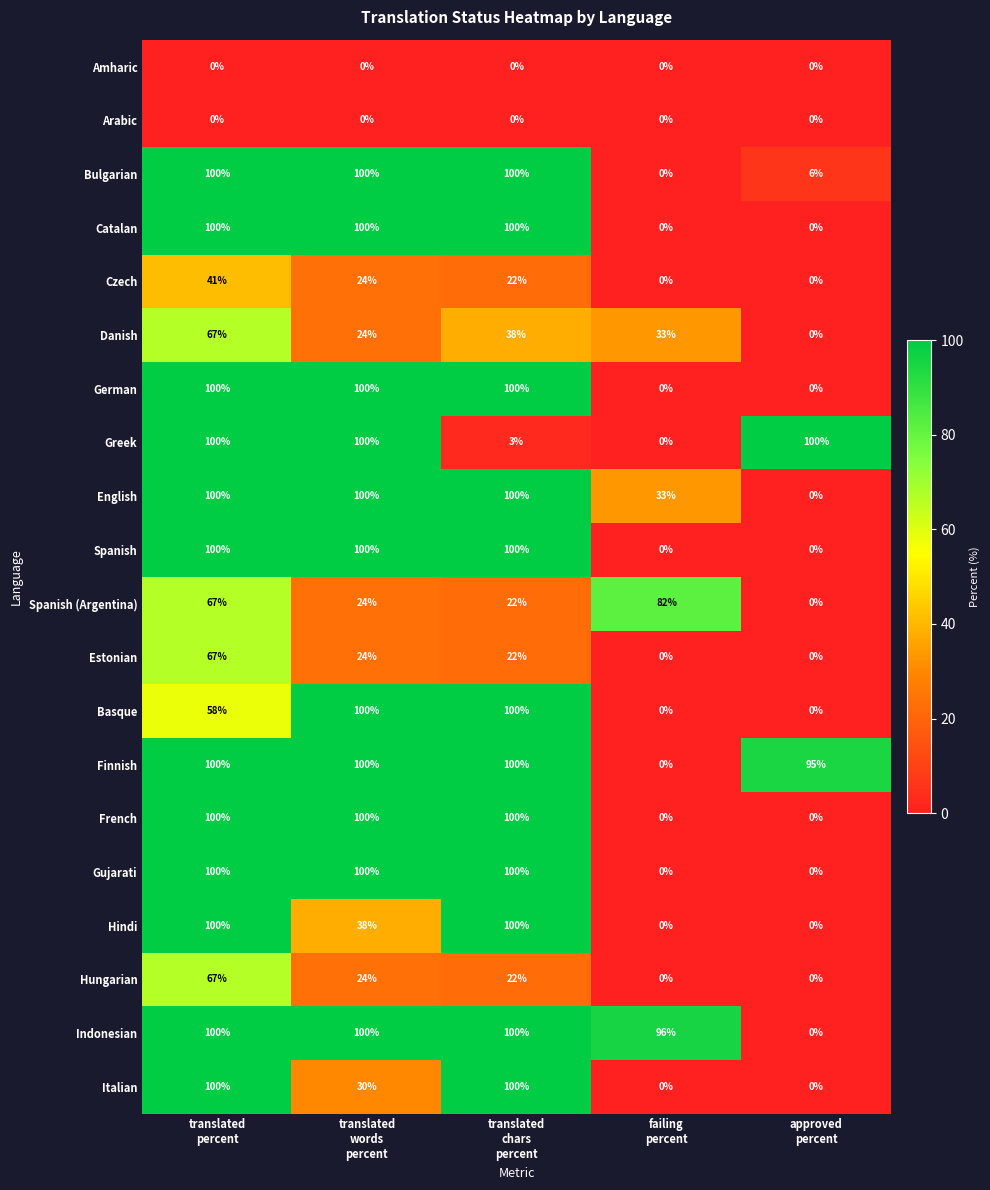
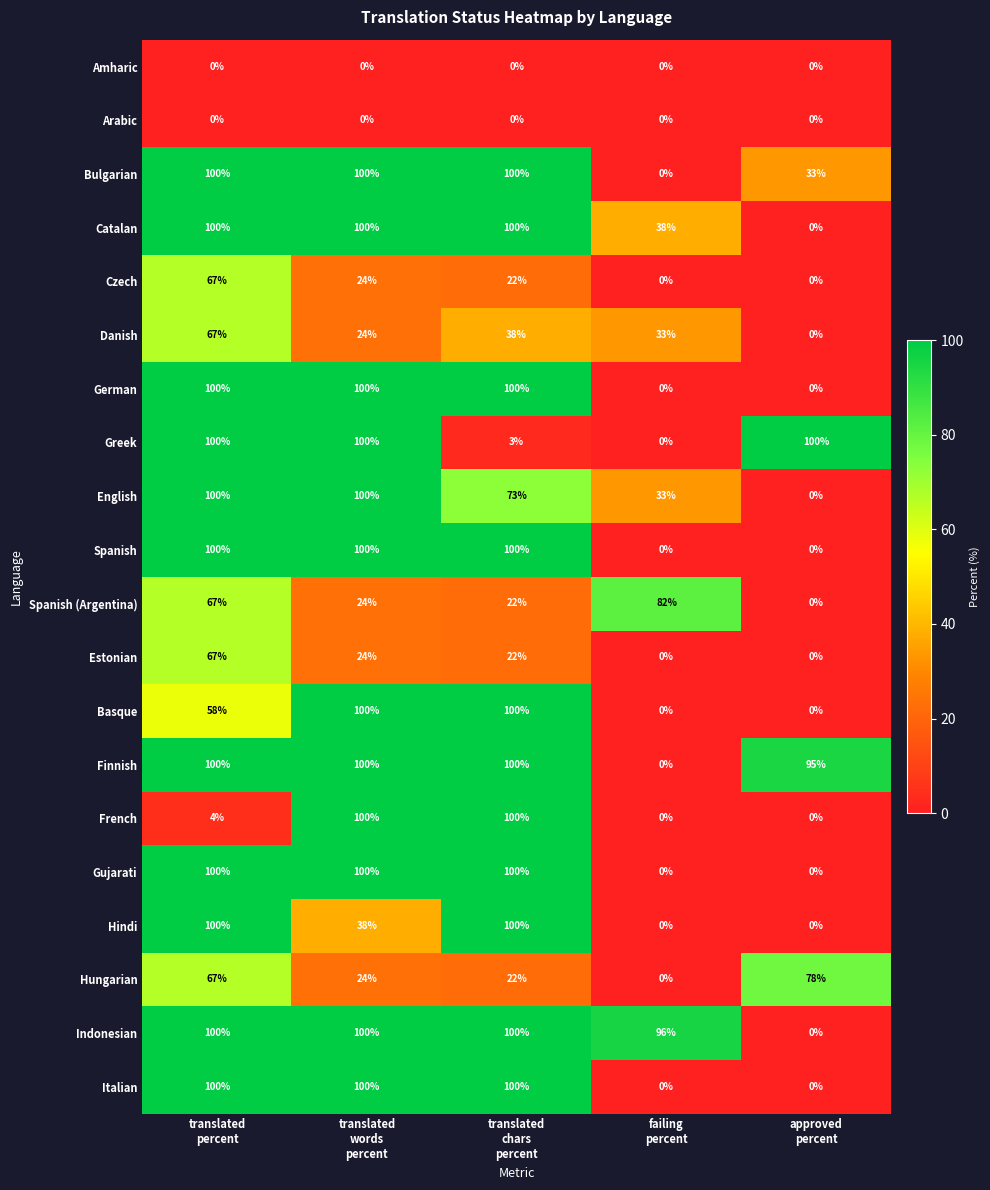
Bulgarian, approved percent: 6% -> 33%
Catalan, failing percent: 0% -> 38%
Czech, translated percent: 41% -> 67%
English, translated chars percent: 100% -> 73%
French, translated percent: 100% -> 4%
Hungarian, approved percent: 0% -> 78%
Italian, translated words percent: 30% -> 100%
